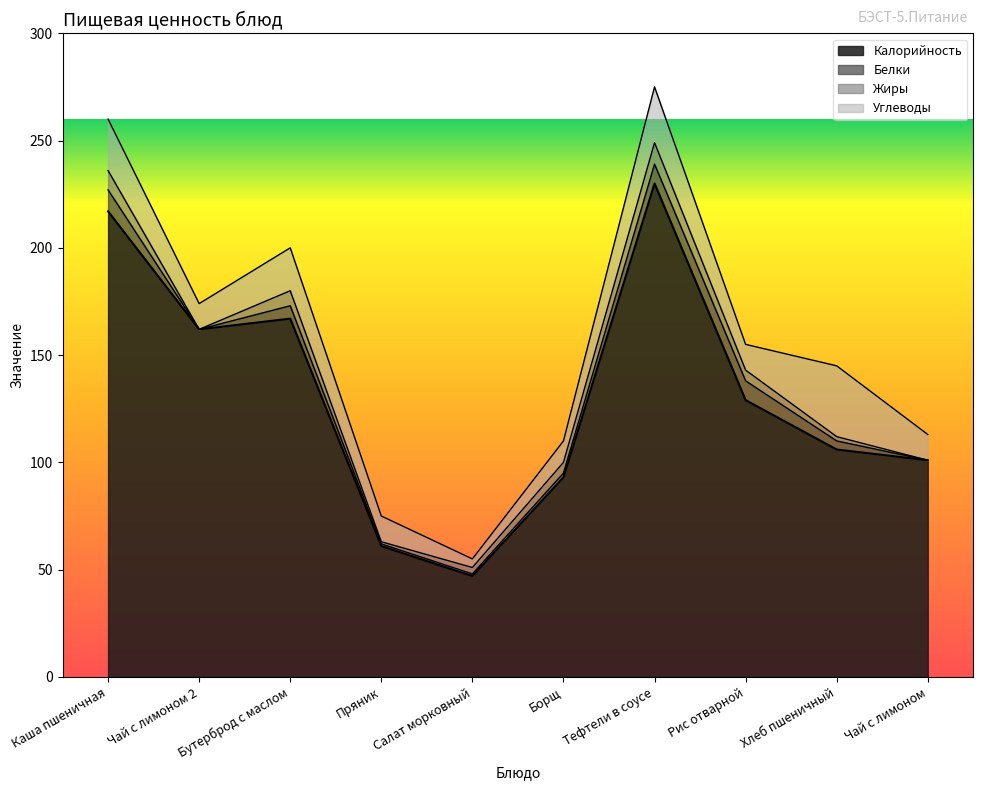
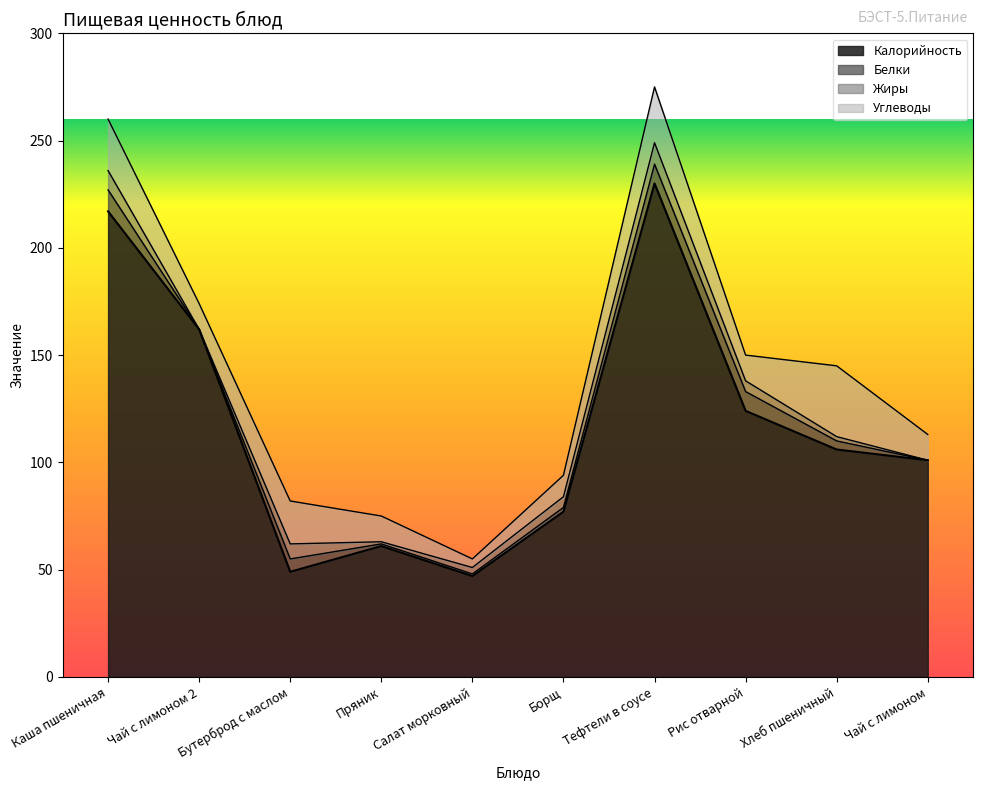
Калорийность, Бутерброд с маслом: 167 -> 49
Калорийность, Борщ: 93 -> 77
Калорийность, Рис отварной: 129 -> 124
